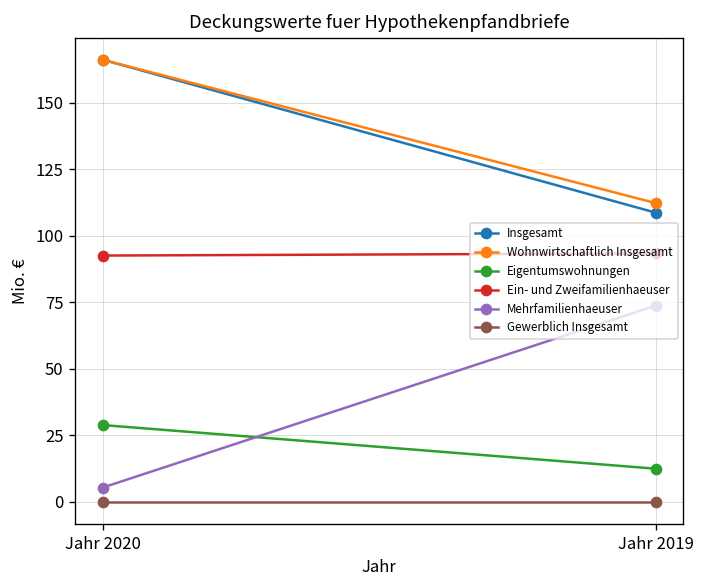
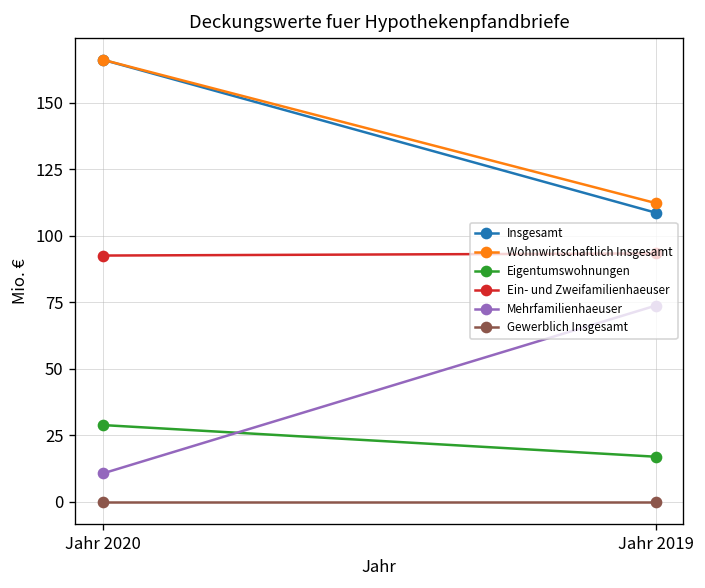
Mehrfamilienhaeuser, Jahr 2020: 5 -> 11
Eigentumswohnungen, Jahr 2019: 13 -> 17
